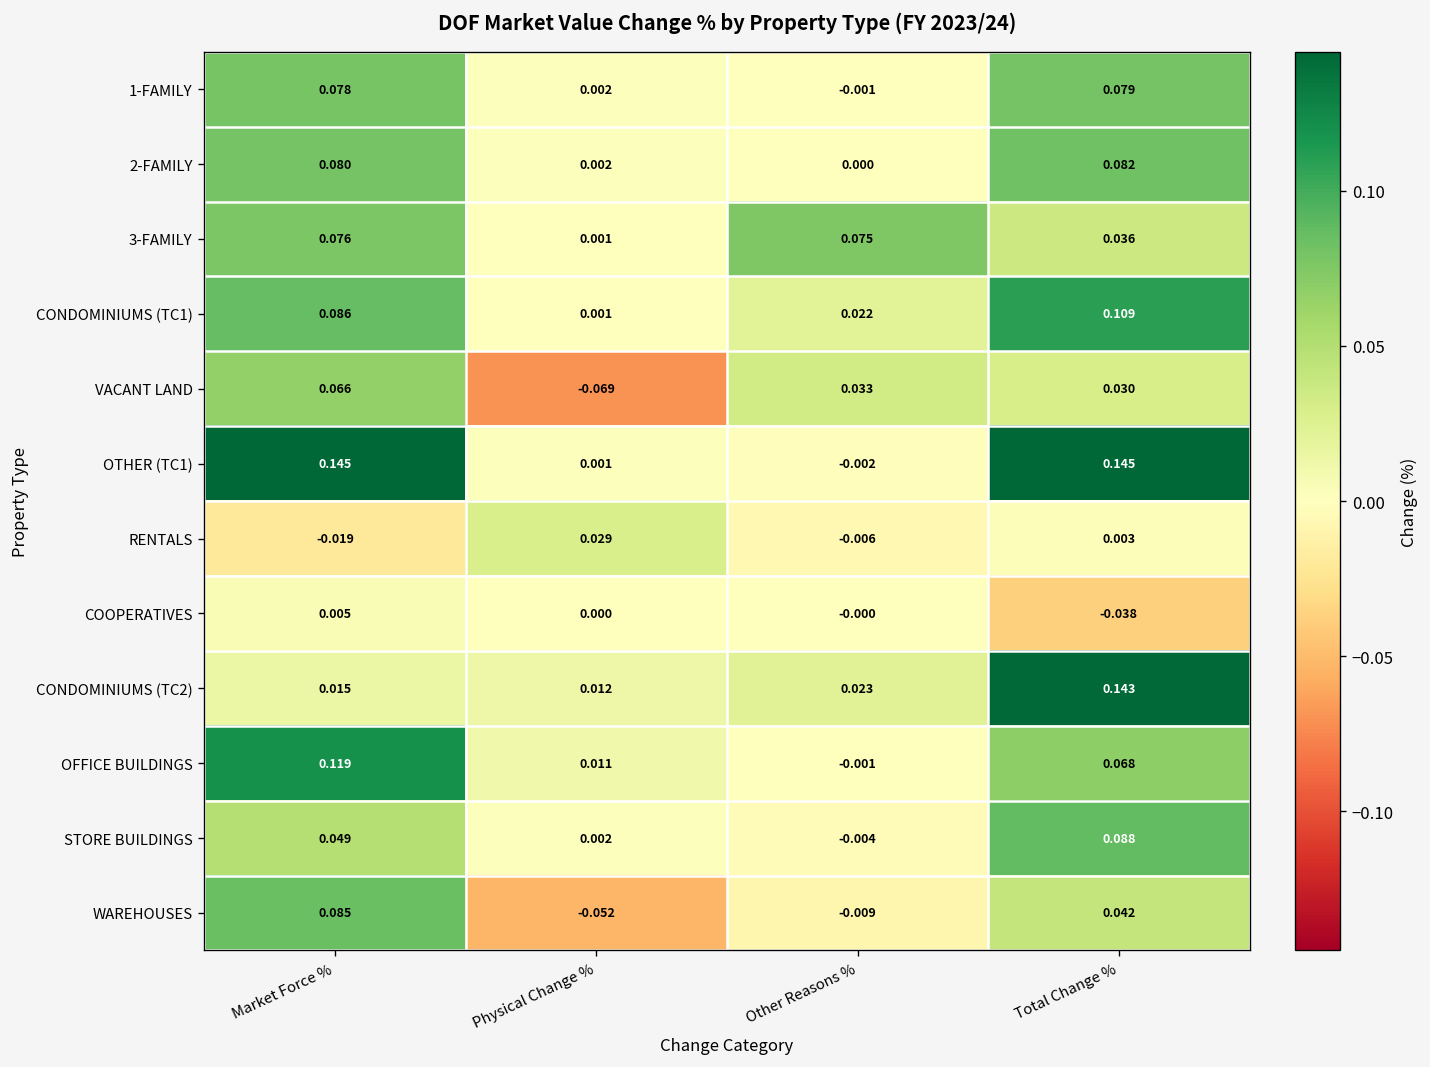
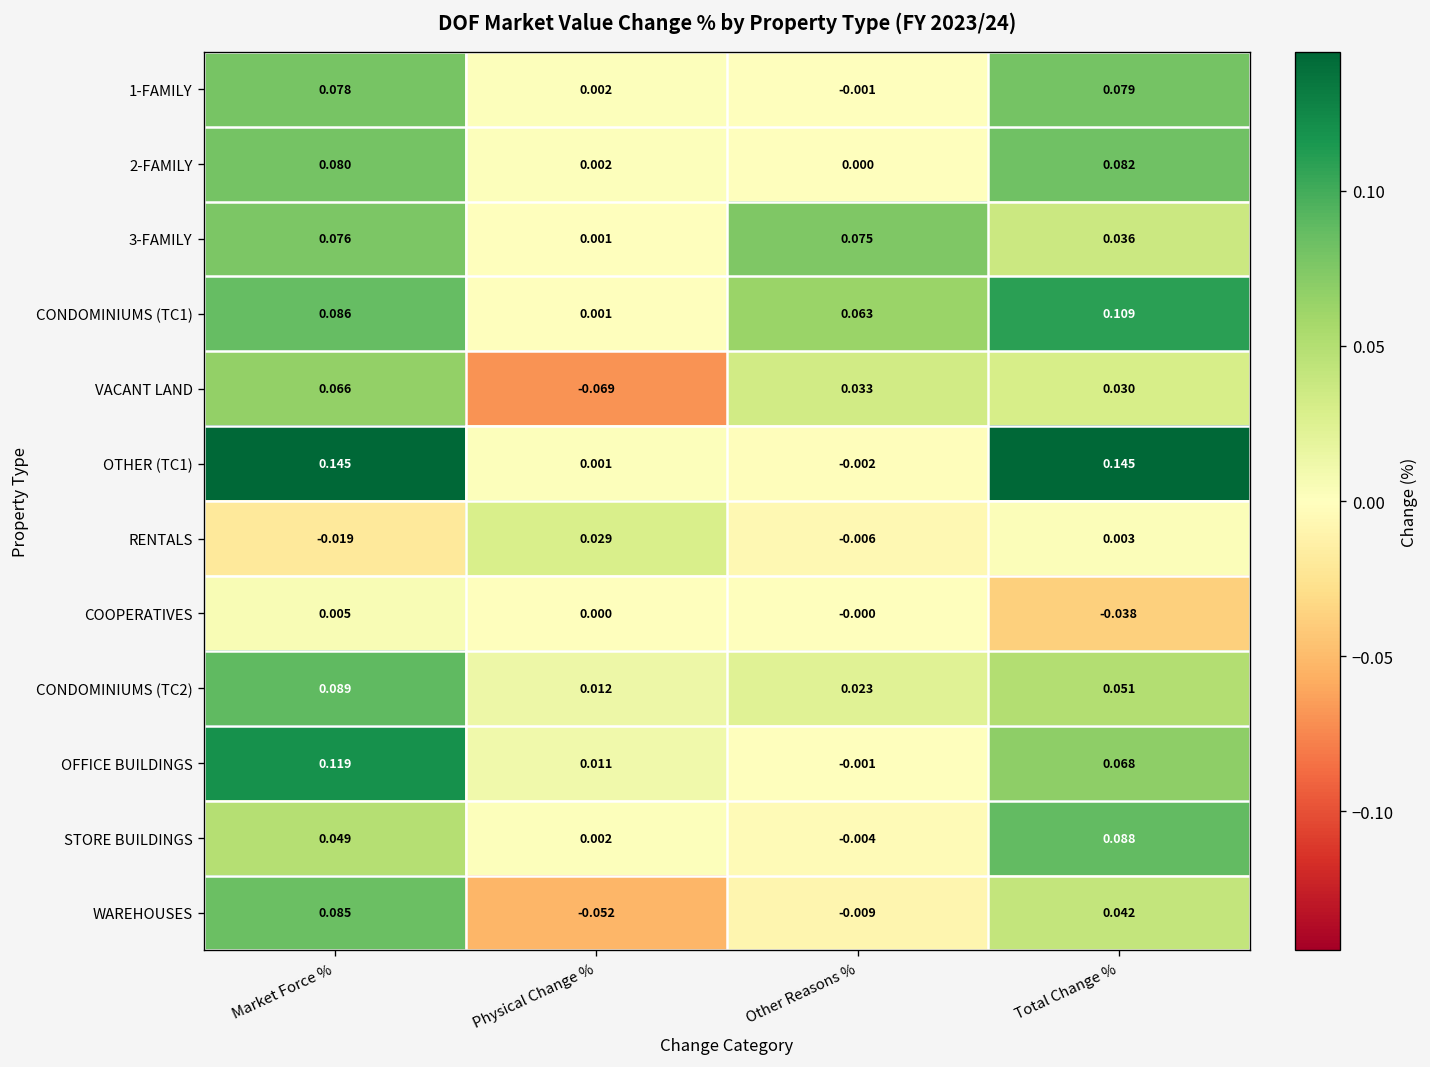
CONDOMINIUMS (TC1), Other Reasons %: 0.022 -> 0.063
CONDOMINIUMS (TC2), Market Force %: 0.015 -> 0.089
CONDOMINIUMS (TC2), Total Change %: 0.143 -> 0.051
